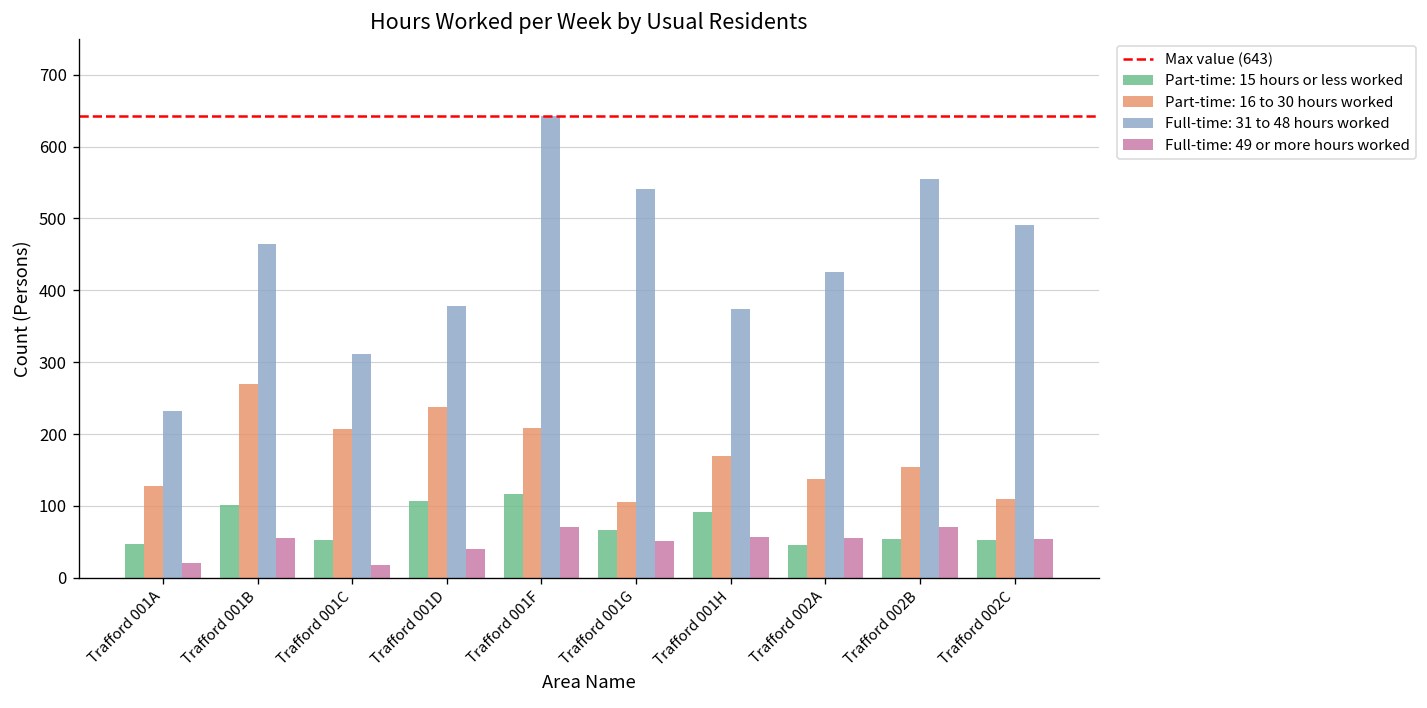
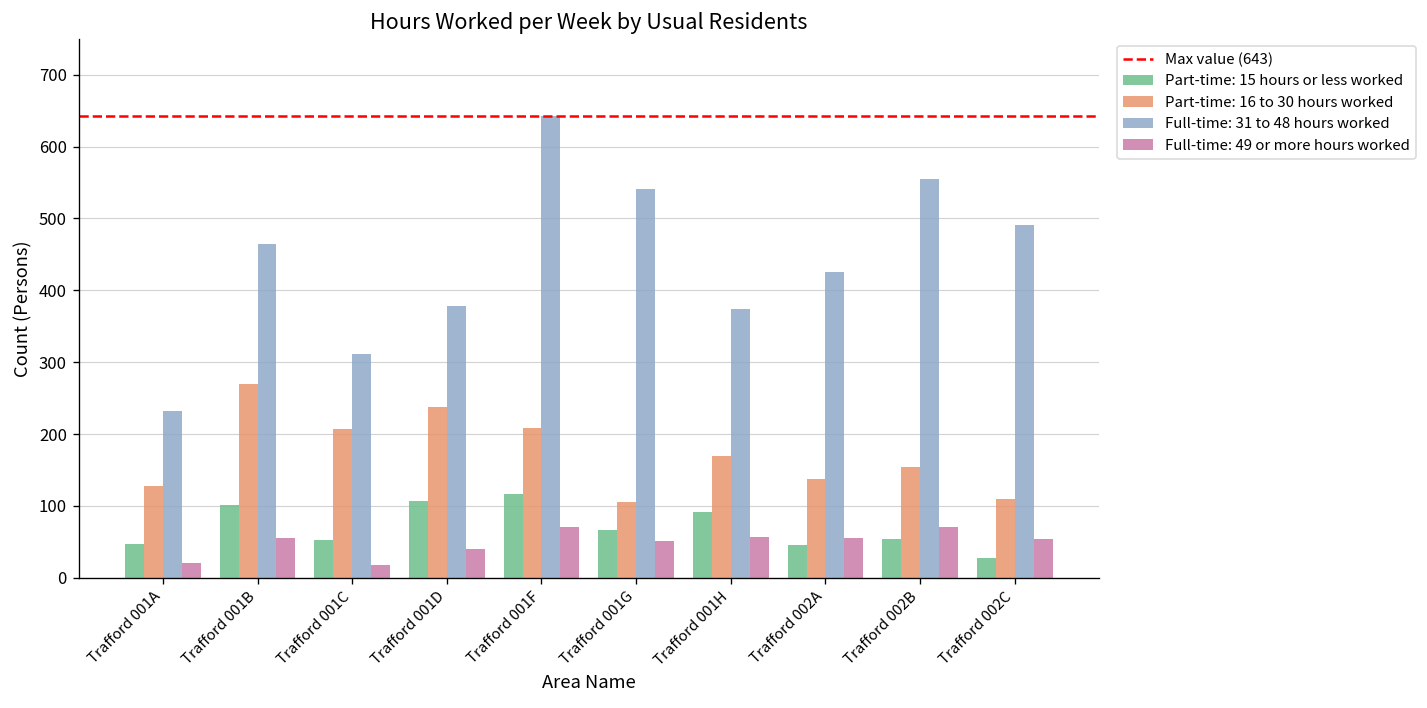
Part-time: 15 hours or less worked, Trafford 002C: 50 -> 30
